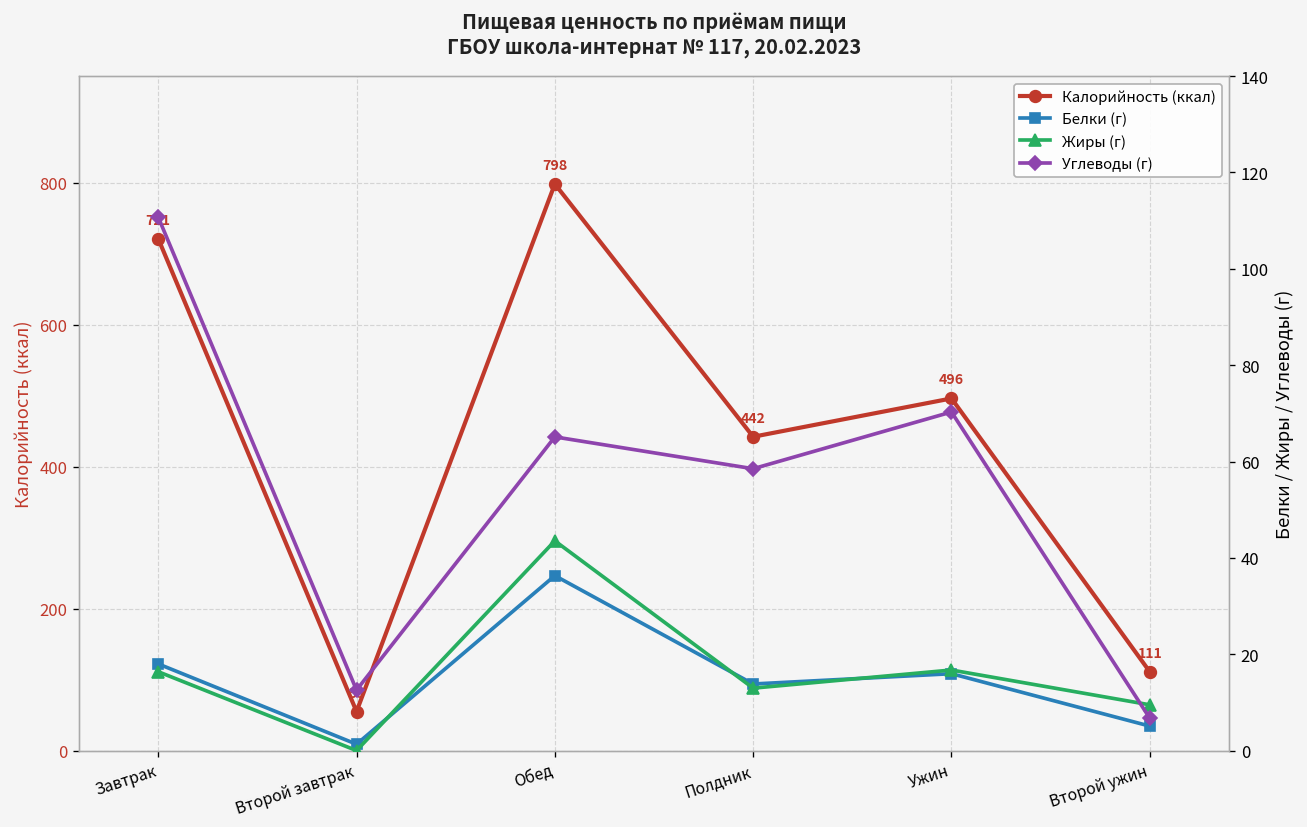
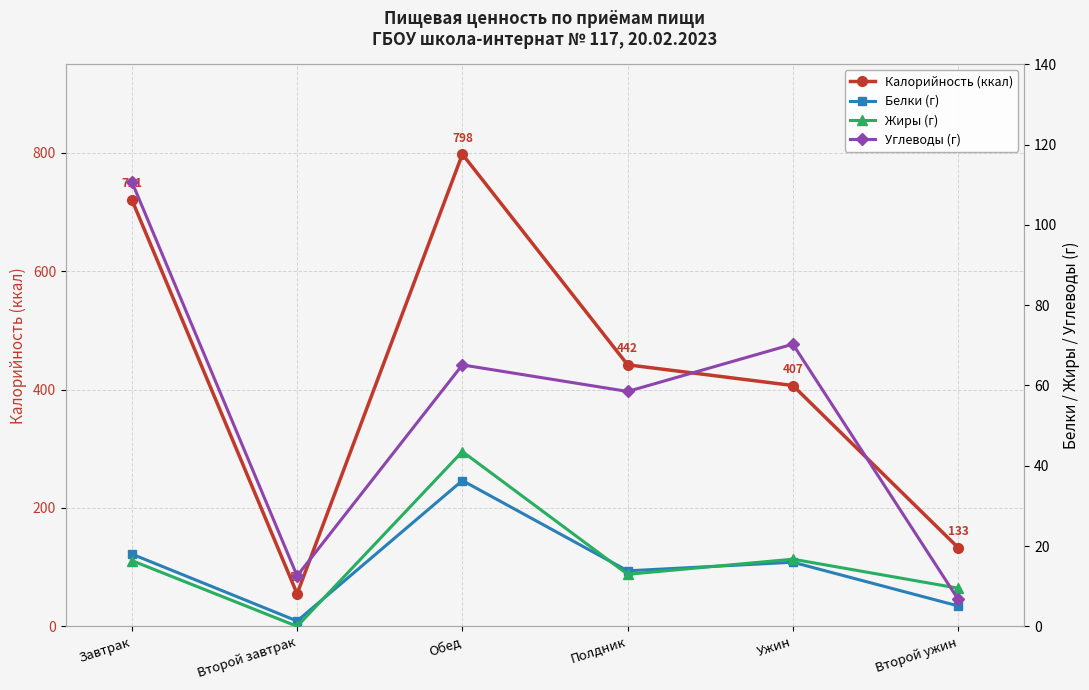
Калорийность (ккал), Ужин: 496 -> 407
Калорийность (ккал), Второй ужин: 111 -> 133
